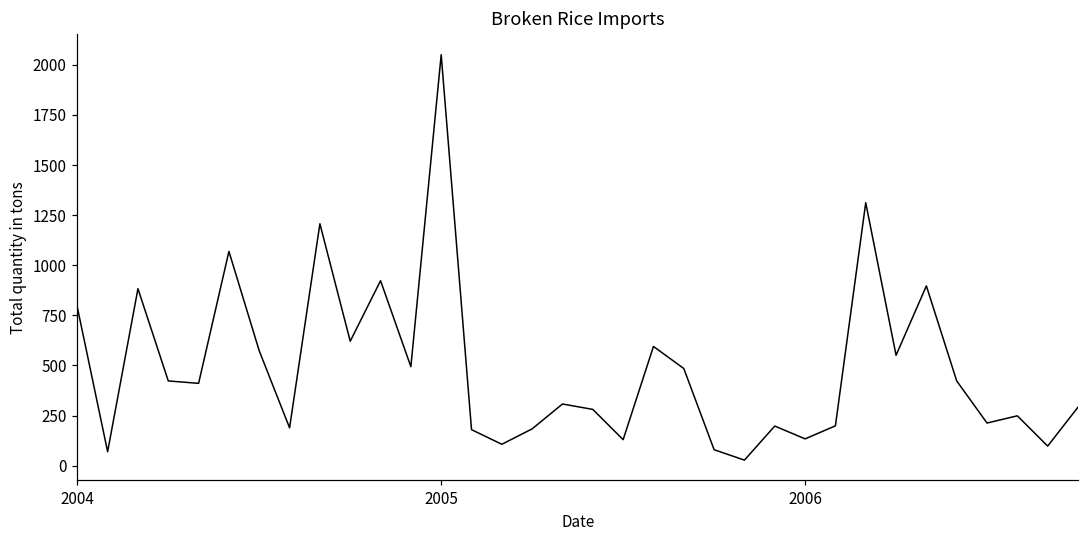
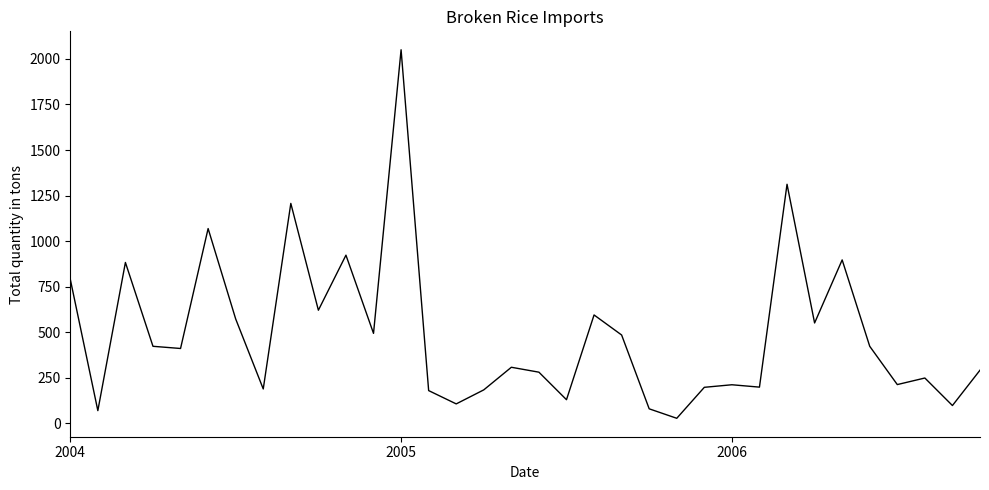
2006: 130 -> 210
